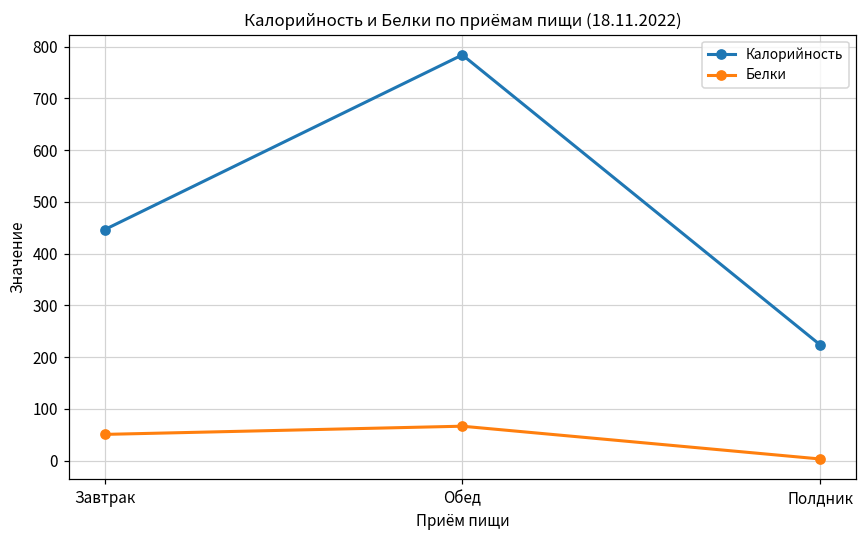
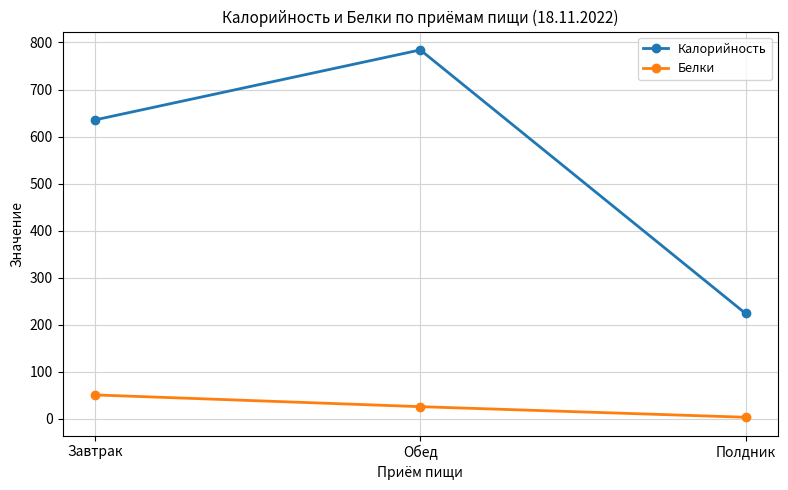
Калорийность, Завтрак: 450 -> 640
Белки, Обед: 70 -> 30
